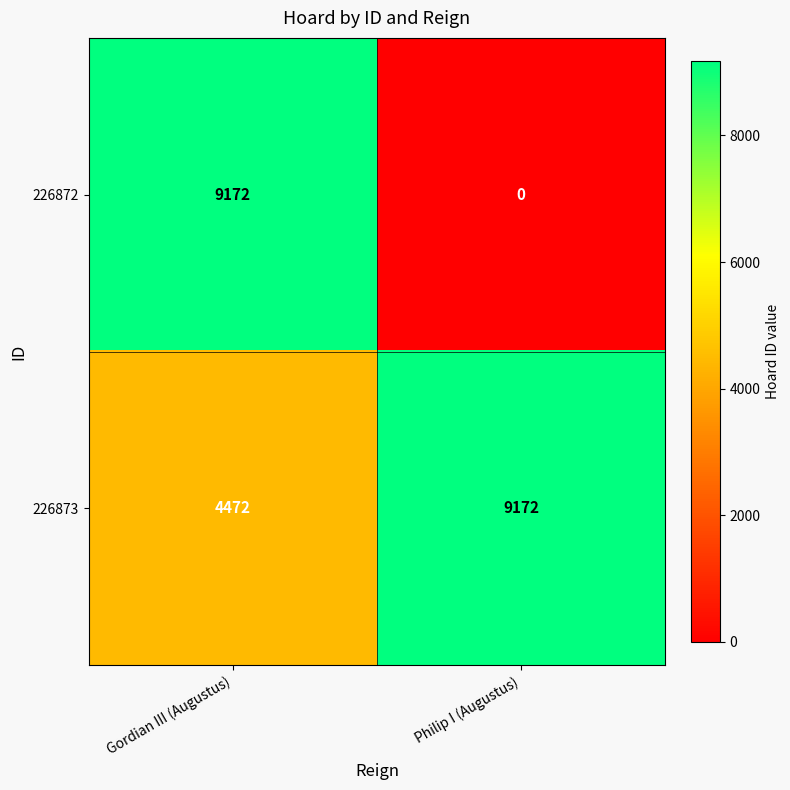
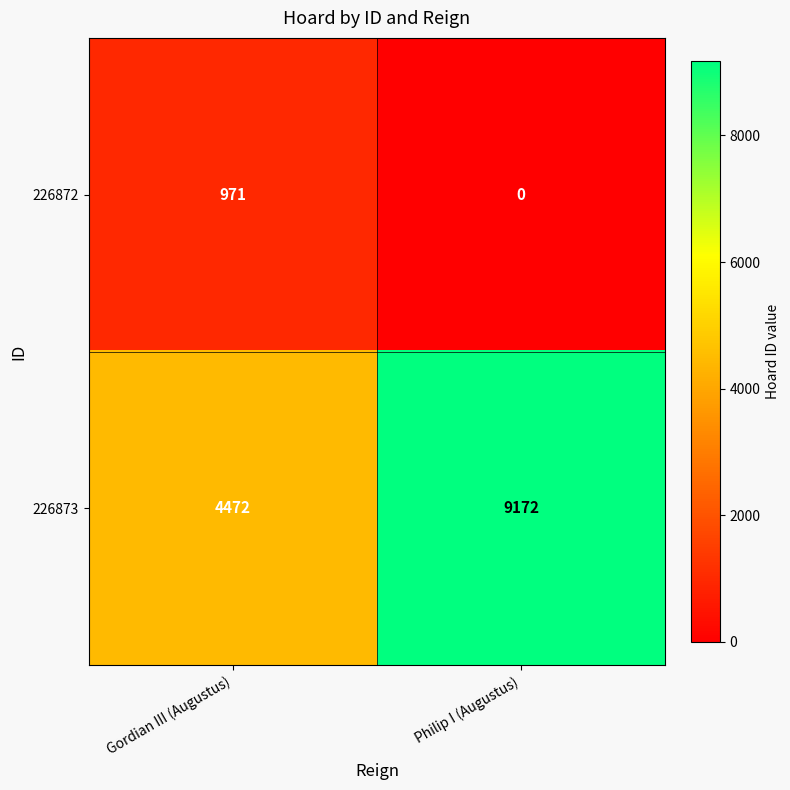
226872, Gordian III (Augustus): 9172 -> 971
